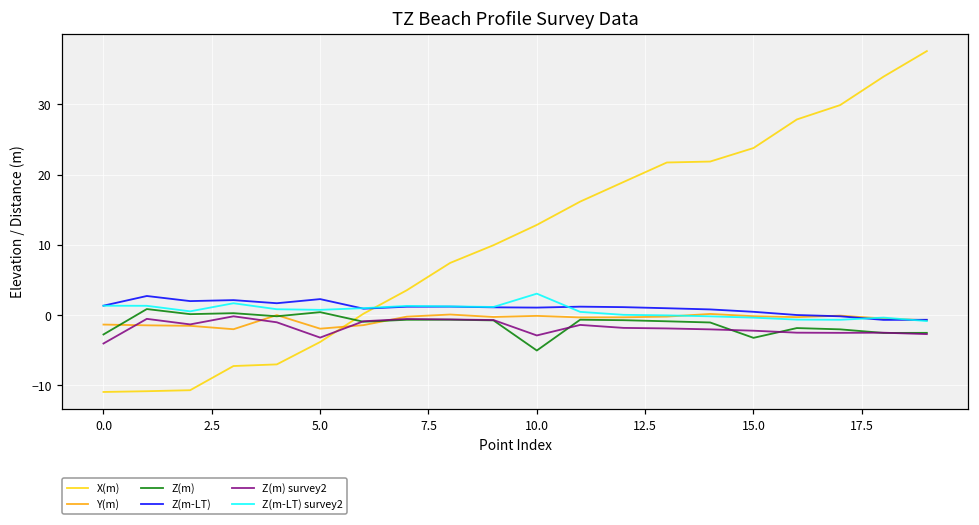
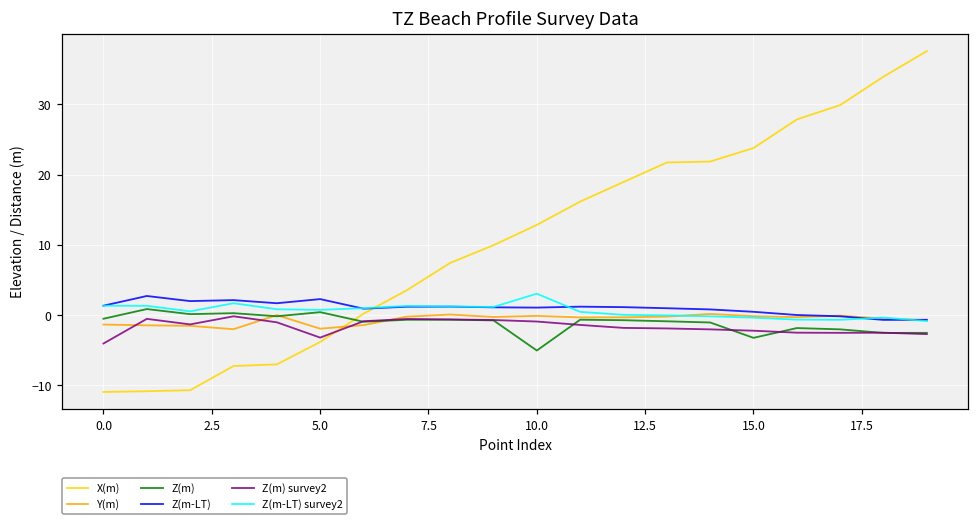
Z(m), 0.0: -3 -> -1
Z(m) survey2, 10.0: -3 -> -1
